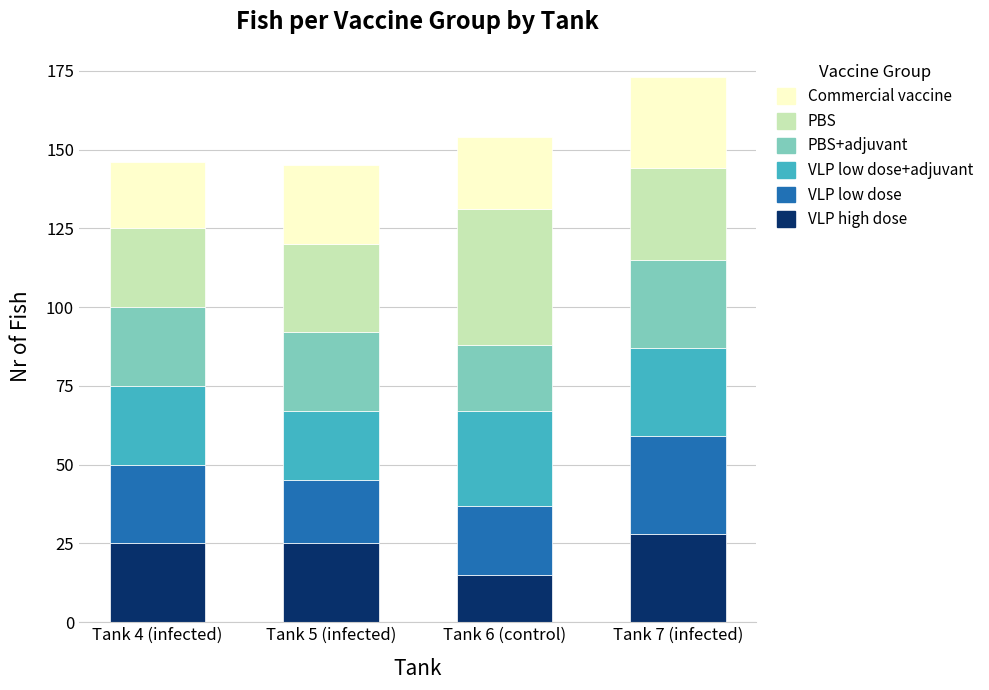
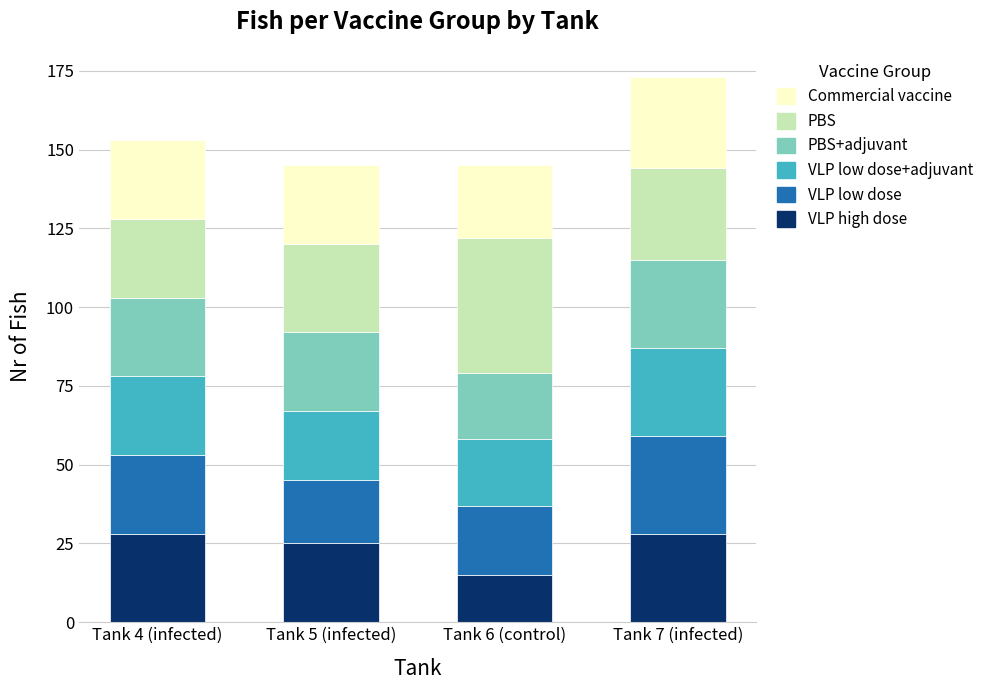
VLP high dose, Tank 4 (infected): 25 -> 28
Commercial vaccine, Tank 4 (infected): 21 -> 25
VLP low dose+adjuvant, Tank 6 (control): 30 -> 21
